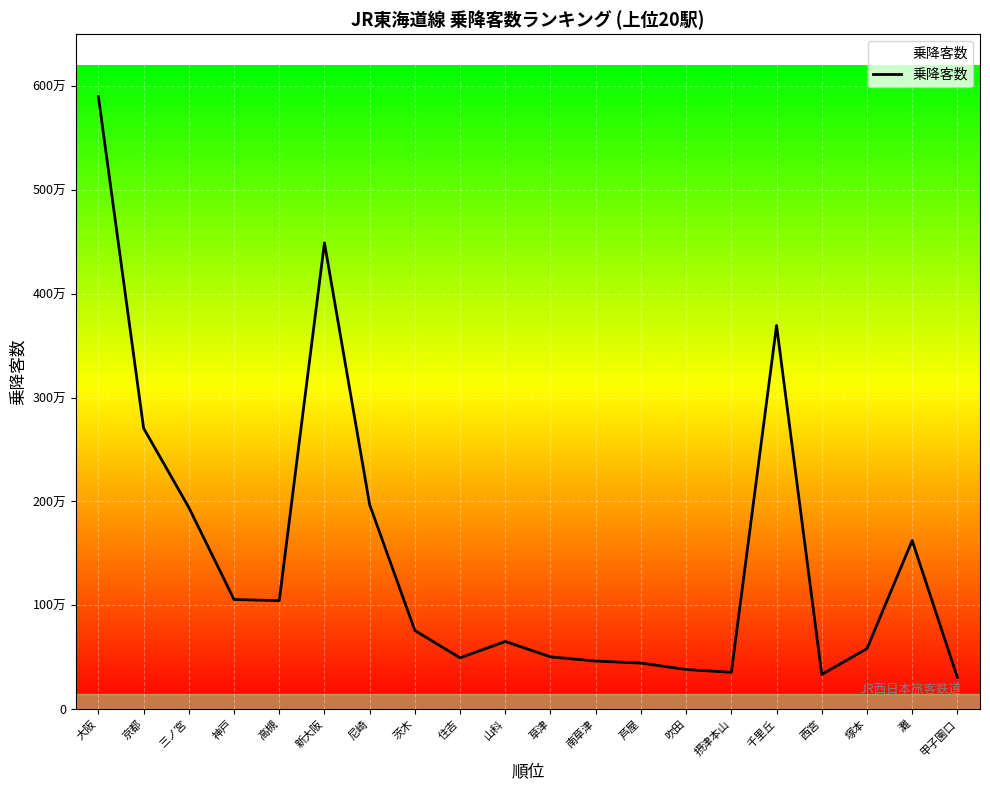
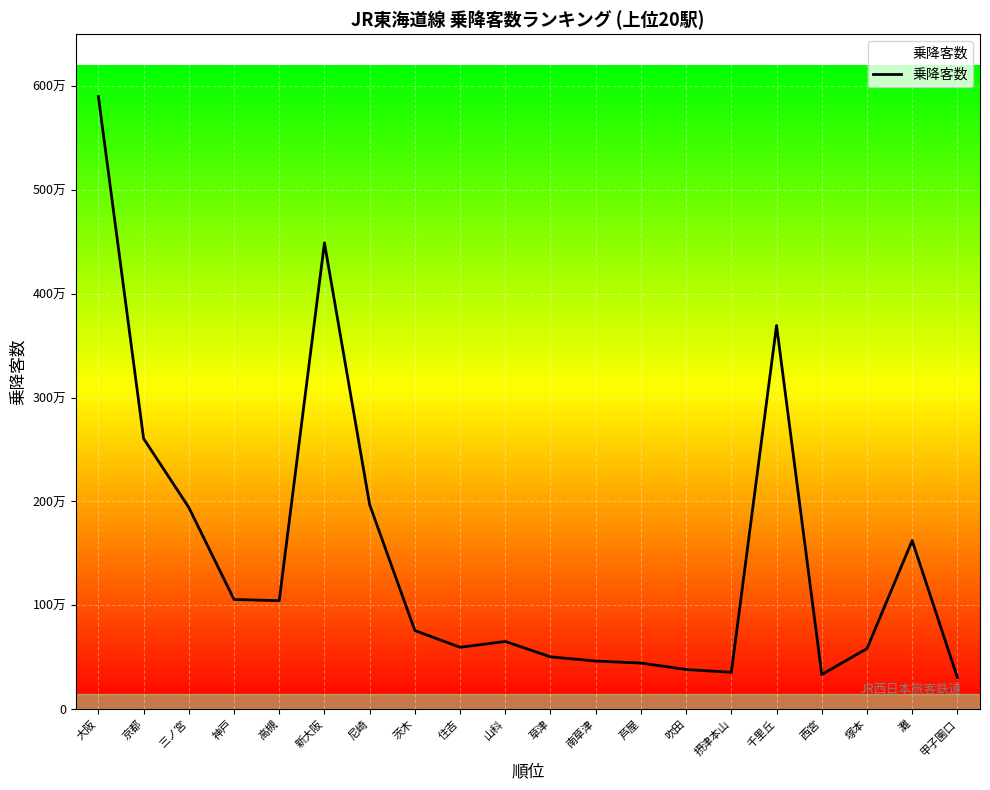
京都: 271万 -> 261万
住吉: 49万 -> 60万
